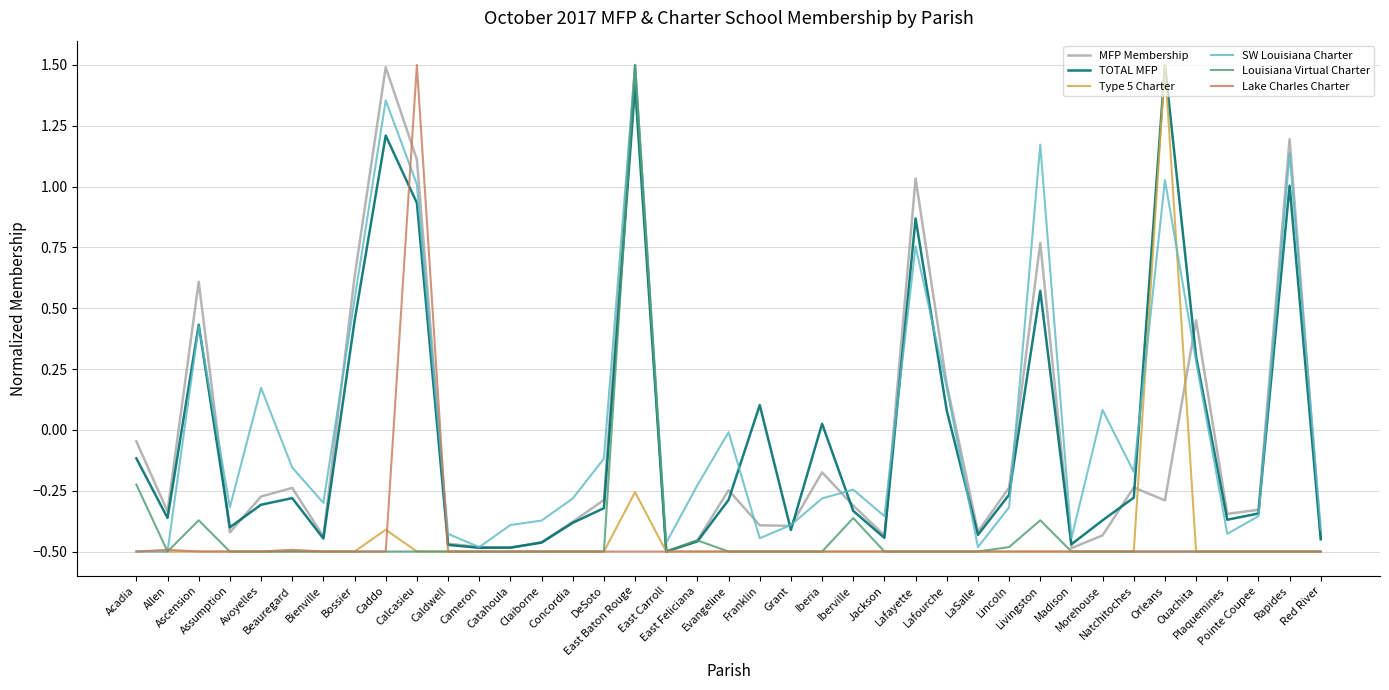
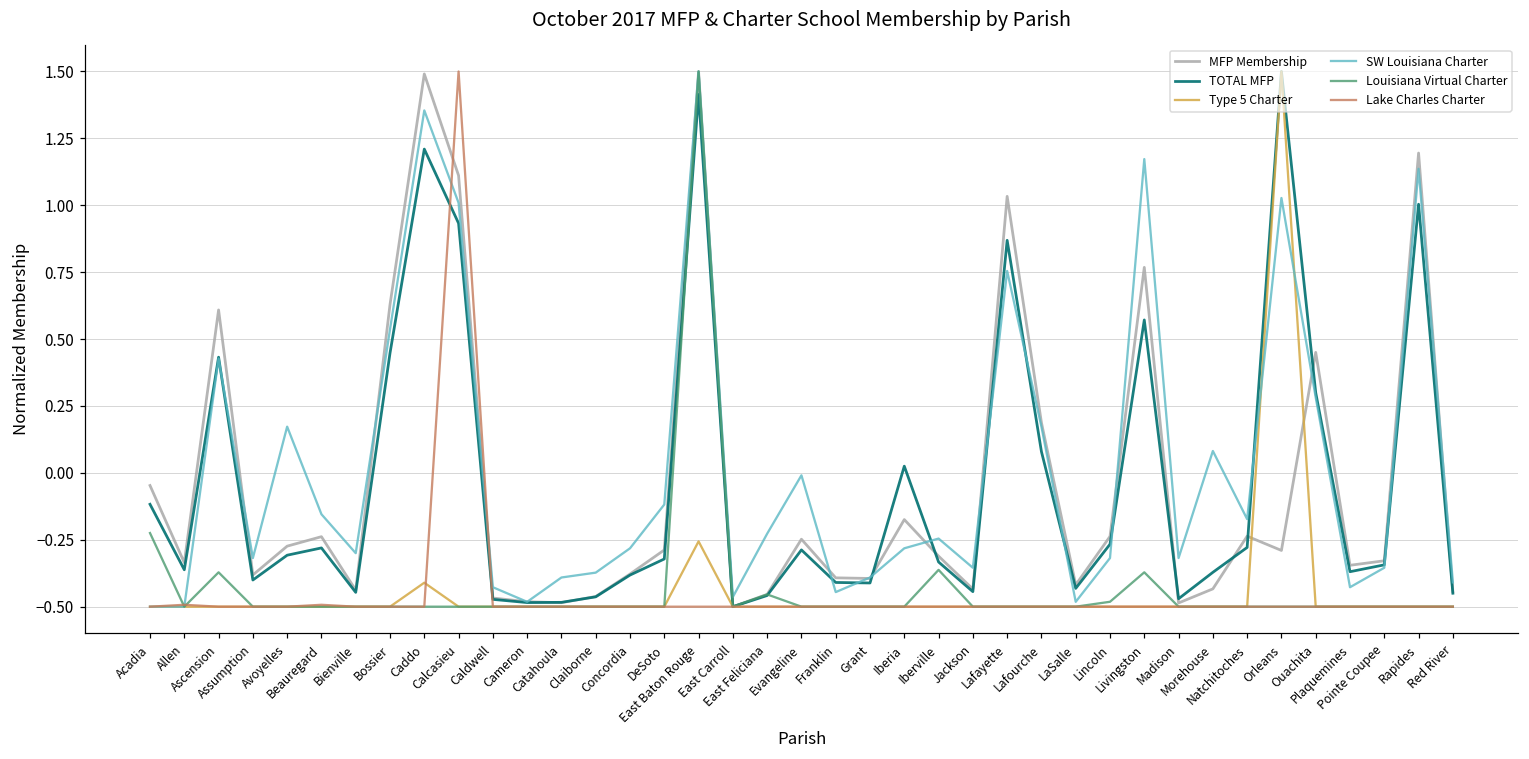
MFP Membership, Assumption: -0.42 -> -0.38
TOTAL MFP, Franklin: 0.10 -> -0.41
SW Louisiana Charter, Madison: -0.45 -> -0.32
